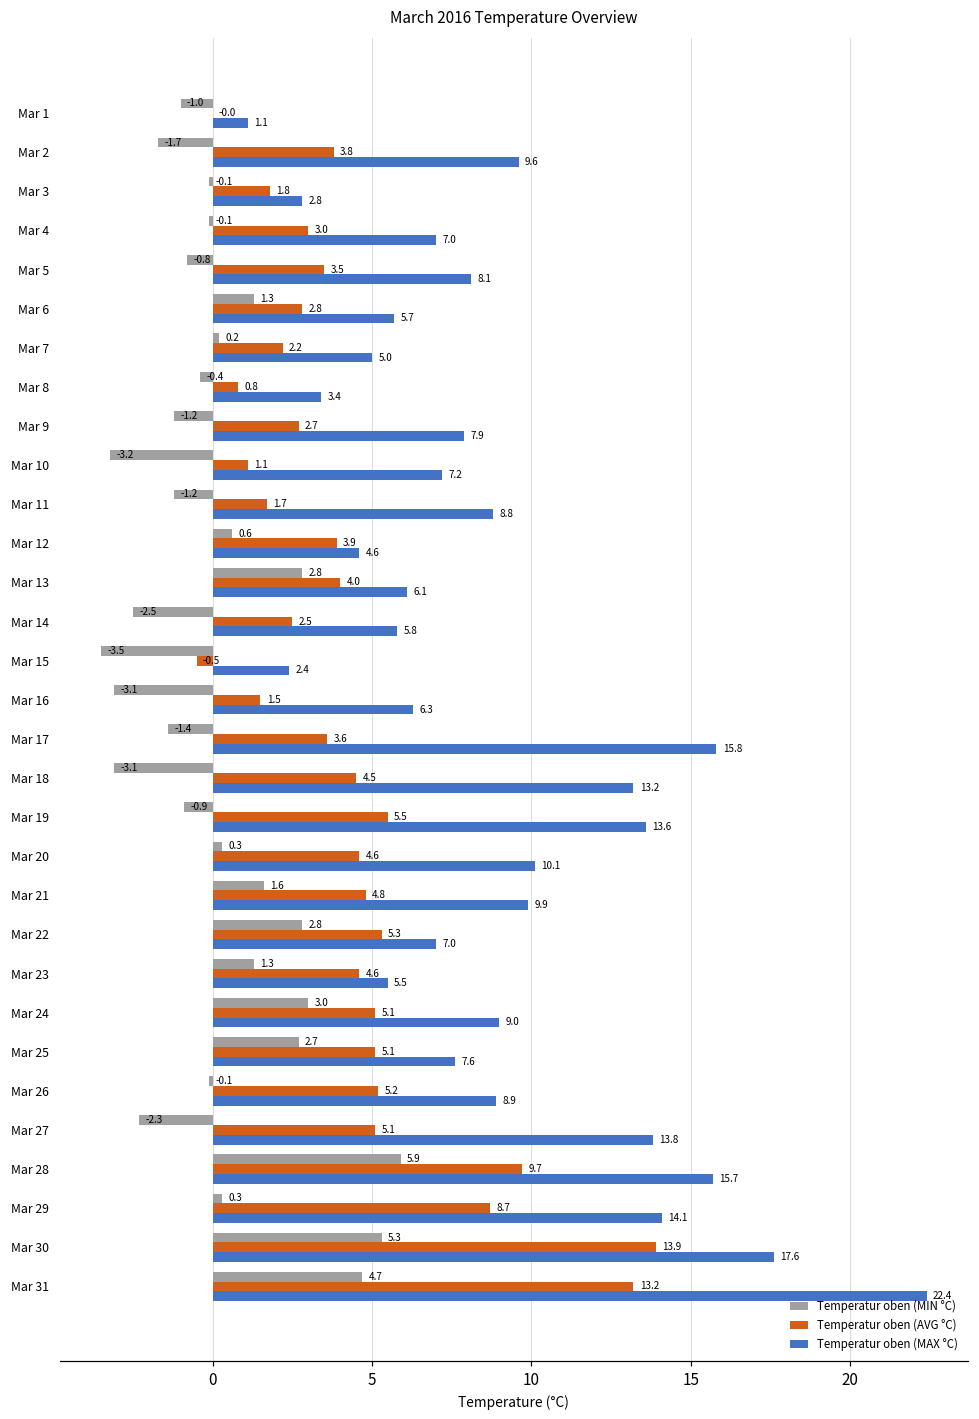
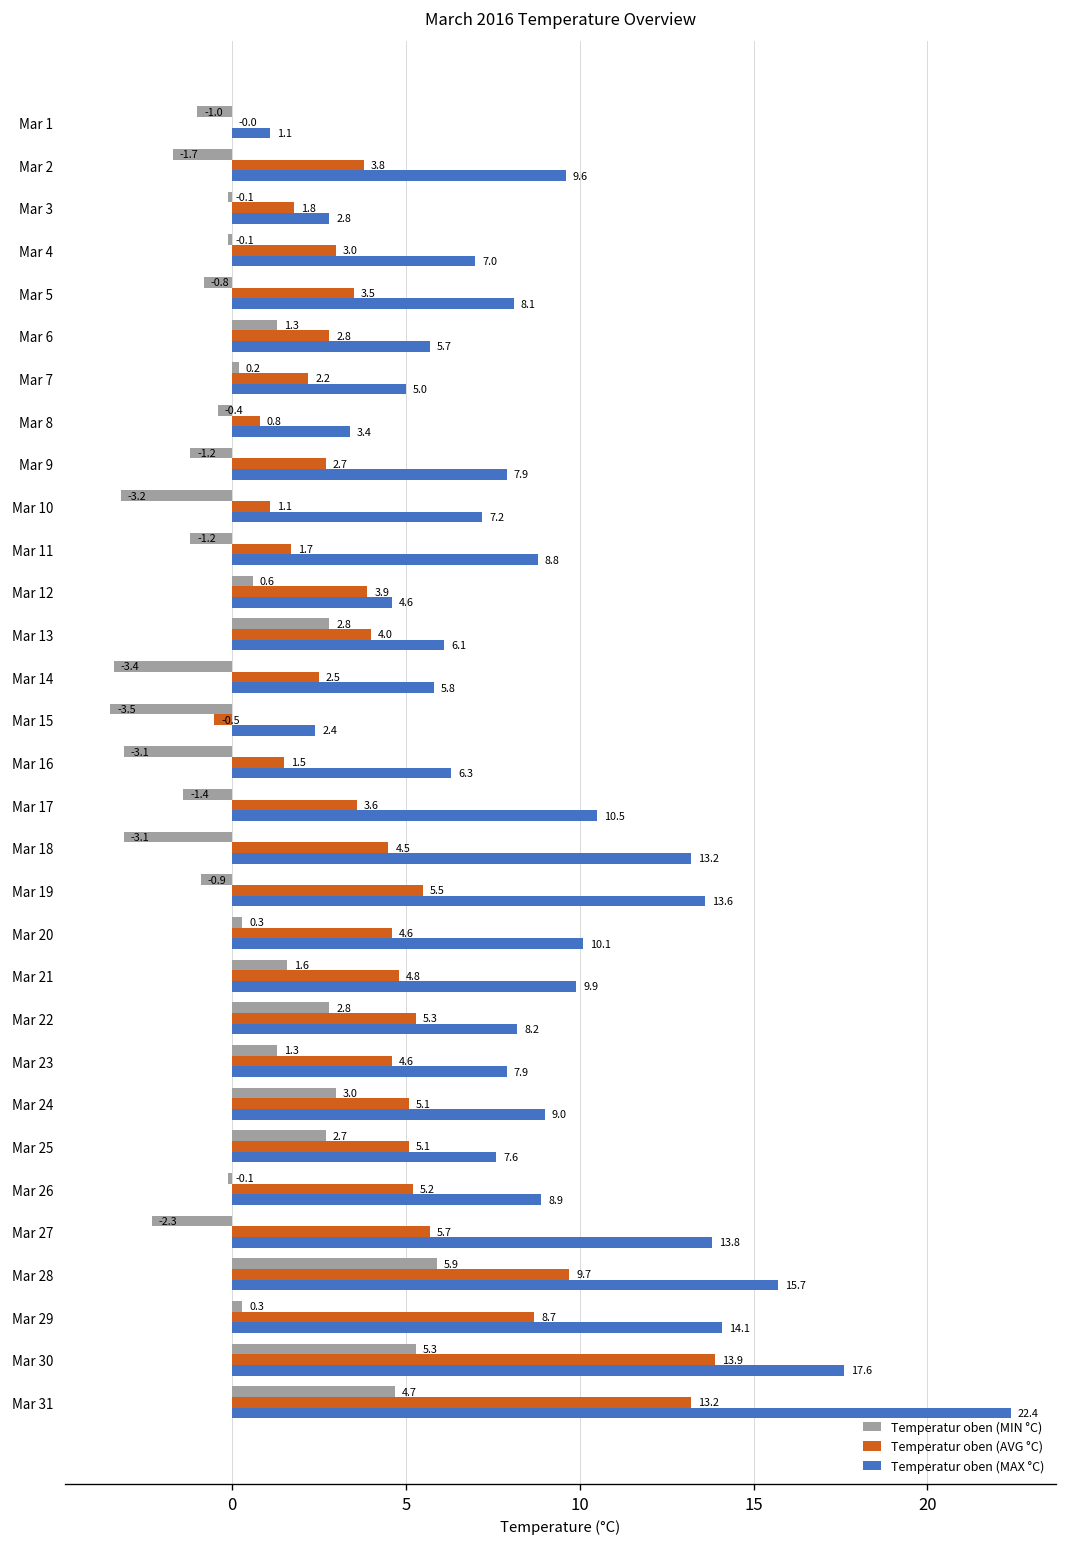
Temperatur oben (MIN °C), Mar 14: -2.5 -> -3.4
Temperatur oben (MAX °C), Mar 17: 15.8 -> 10.5
Temperatur oben (MAX °C), Mar 22: 7.0 -> 8.2
Temperatur oben (MAX °C), Mar 23: 5.5 -> 7.9
Temperatur oben (AVG °C), Mar 27: 5.1 -> 5.7
